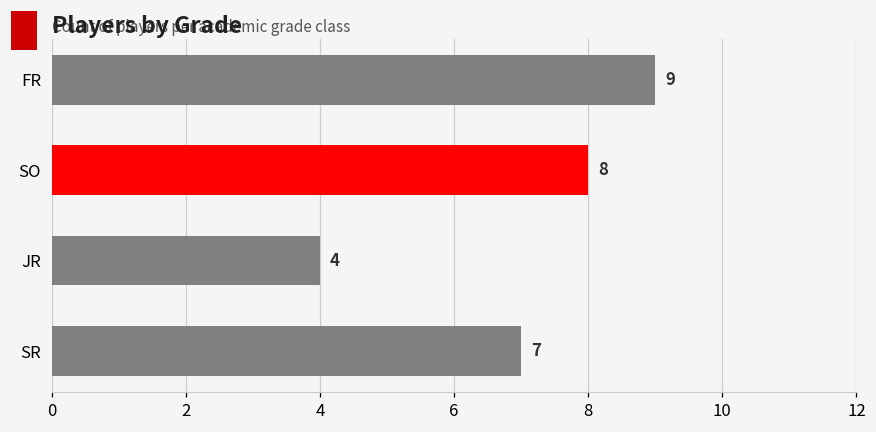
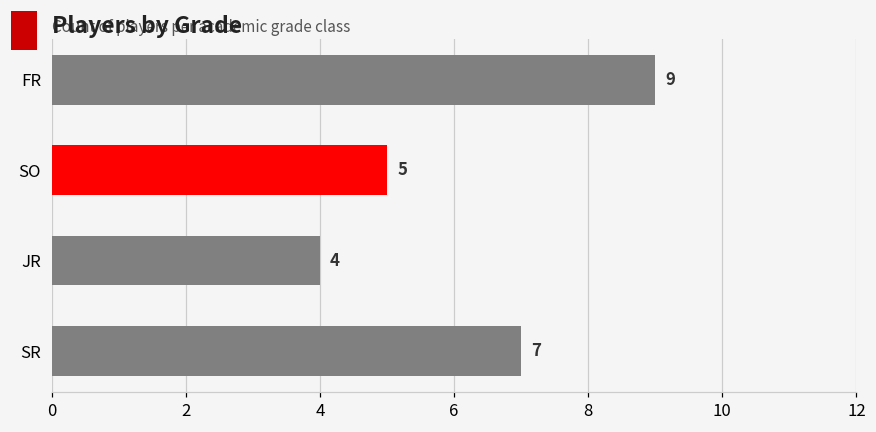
SO: 8 -> 5
